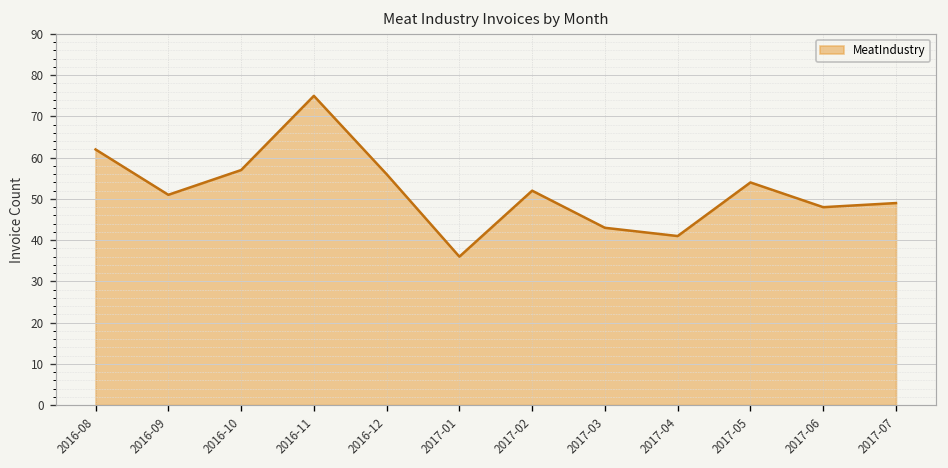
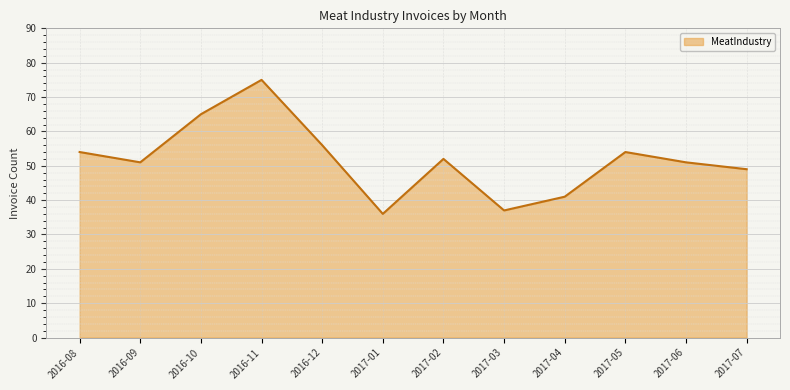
2016-08: 62 -> 54
2016-10: 57 -> 65
2017-03: 43 -> 37
2017-06: 48 -> 51
